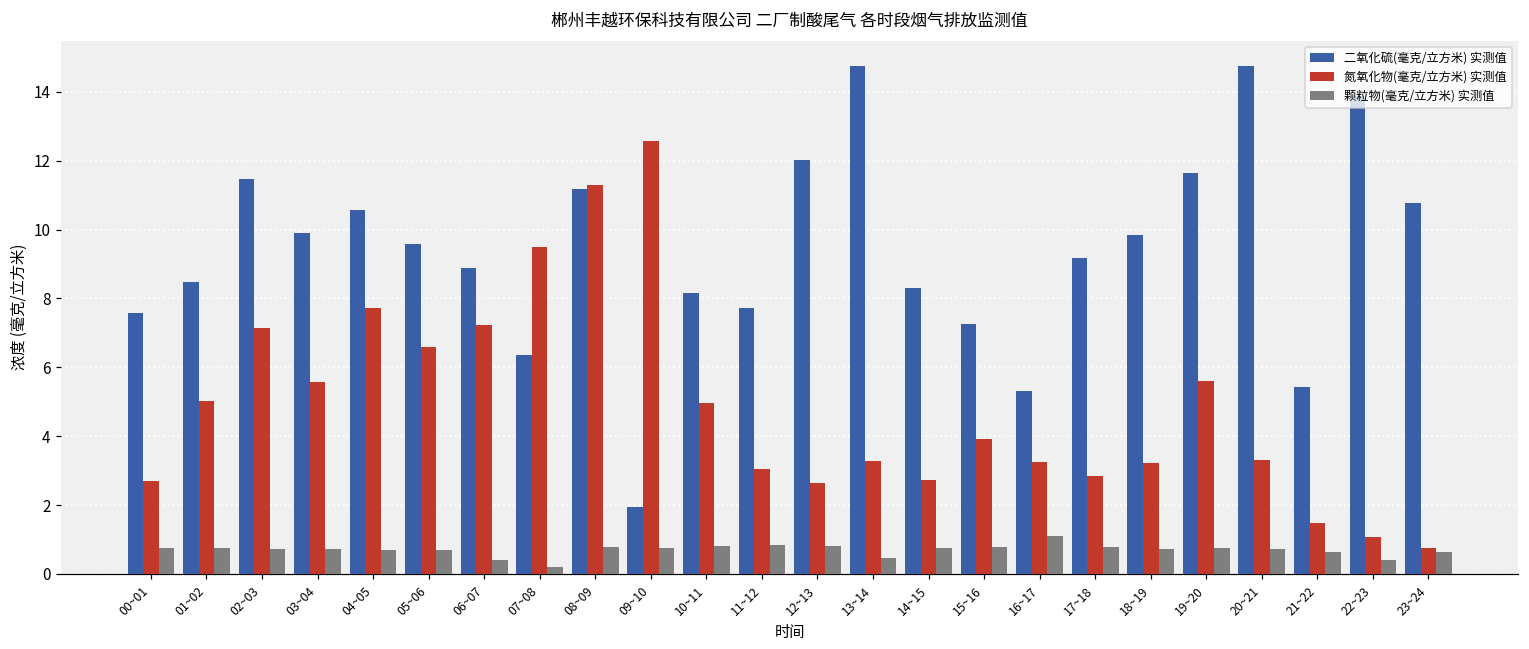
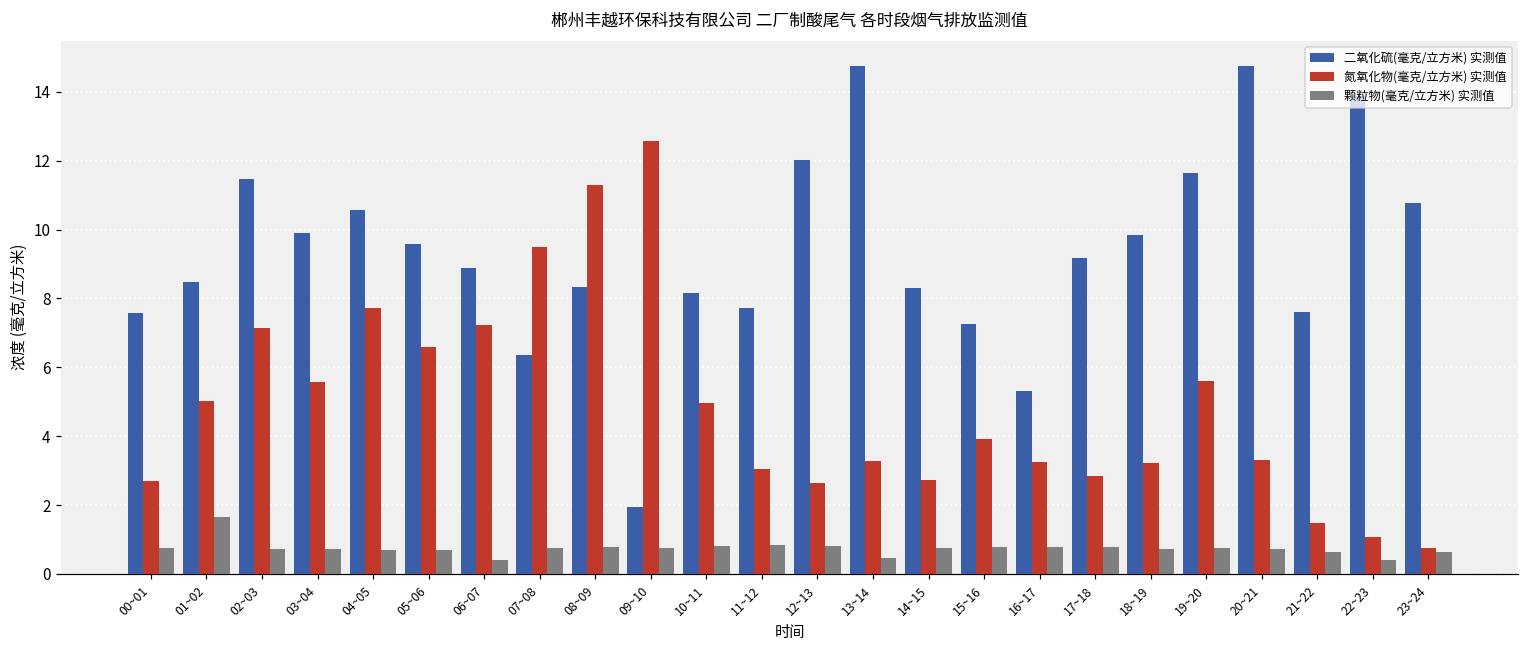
颗粒物(毫克/立方米) 实测值, 01~02: 0.7 -> 1.7
颗粒物(毫克/立方米) 实测值, 07~08: 0.2 -> 0.7
二氧化硫(毫克/立方米) 实测值, 08~09: 11.2 -> 8.3
颗粒物(毫克/立方米) 实测值, 16~17: 1.1 -> 0.8
二氧化硫(毫克/立方米) 实测值, 21~22: 5.4 -> 7.6
